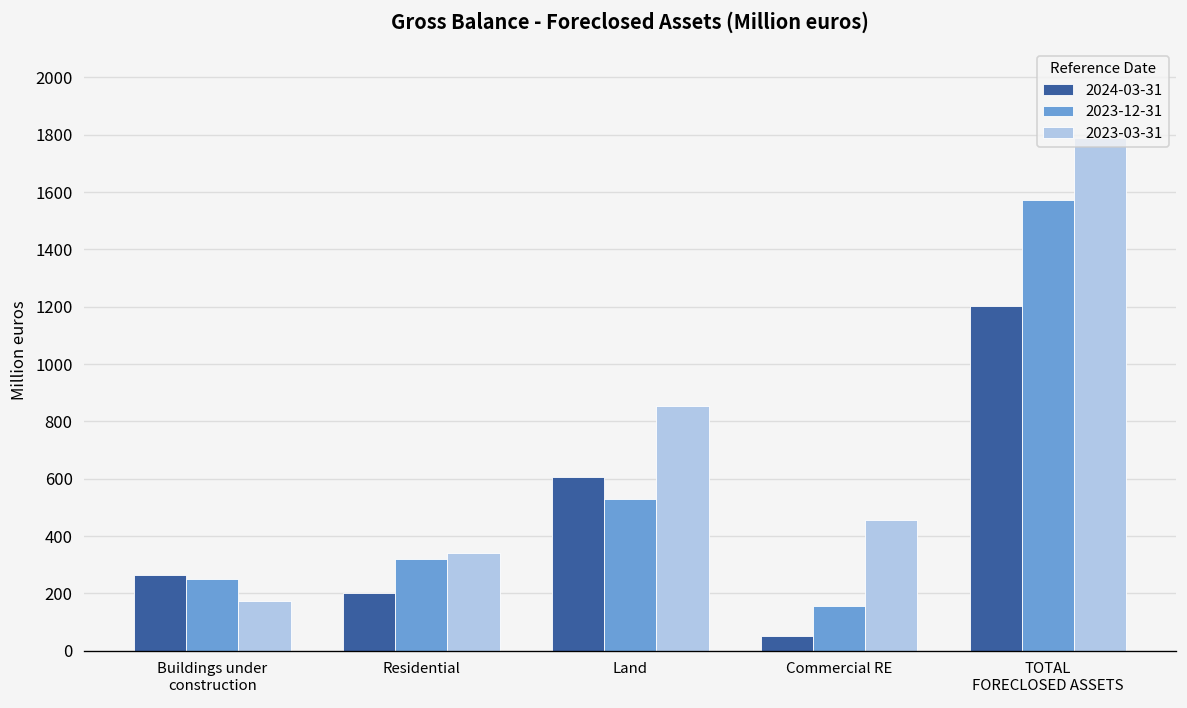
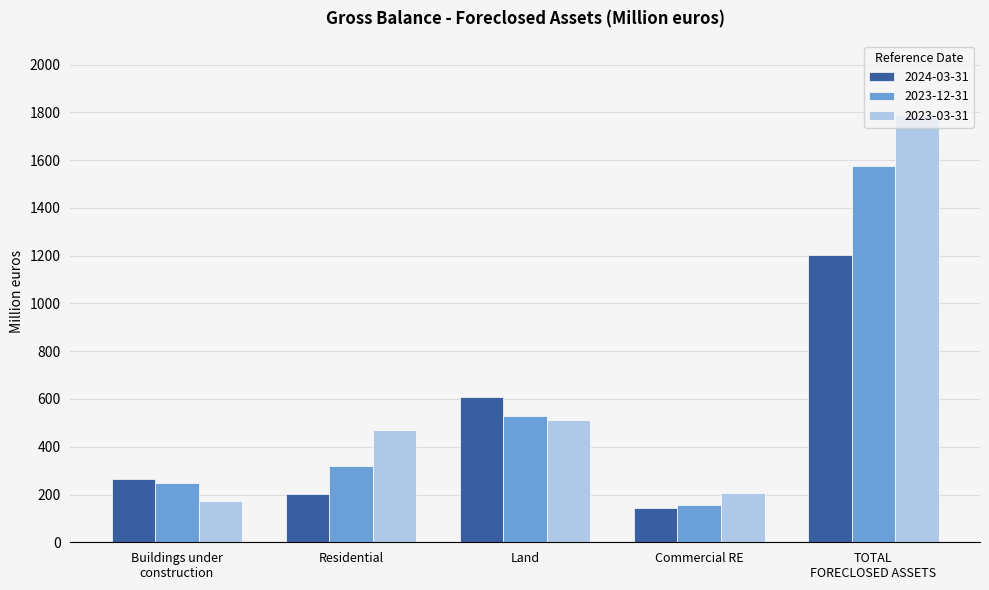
2023-03-31, Residential: 340 -> 470
2023-03-31, Land: 850 -> 510
2024-03-31, Commercial RE: 50 -> 140
2023-03-31, Commercial RE: 450 -> 200
